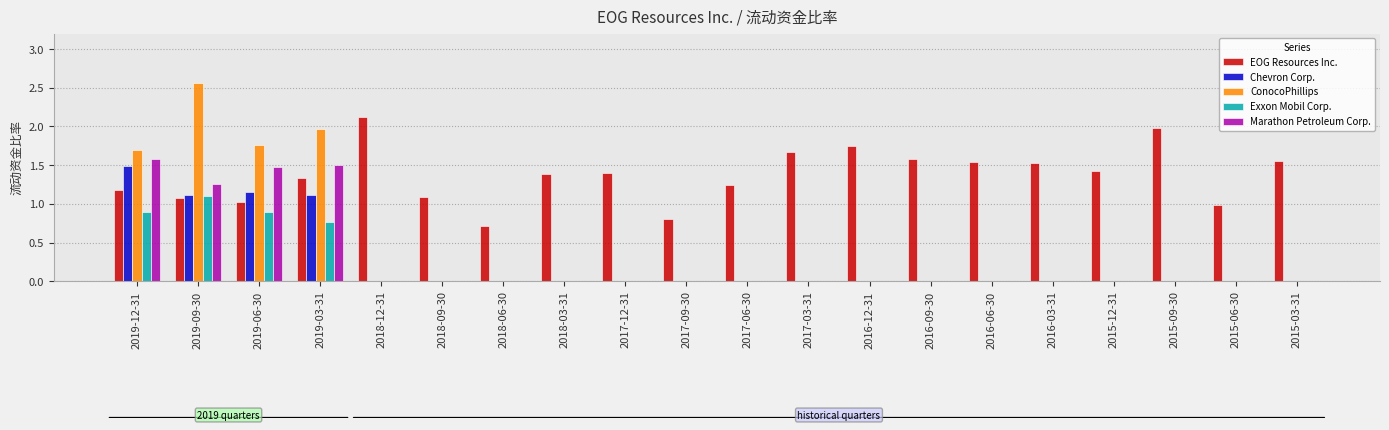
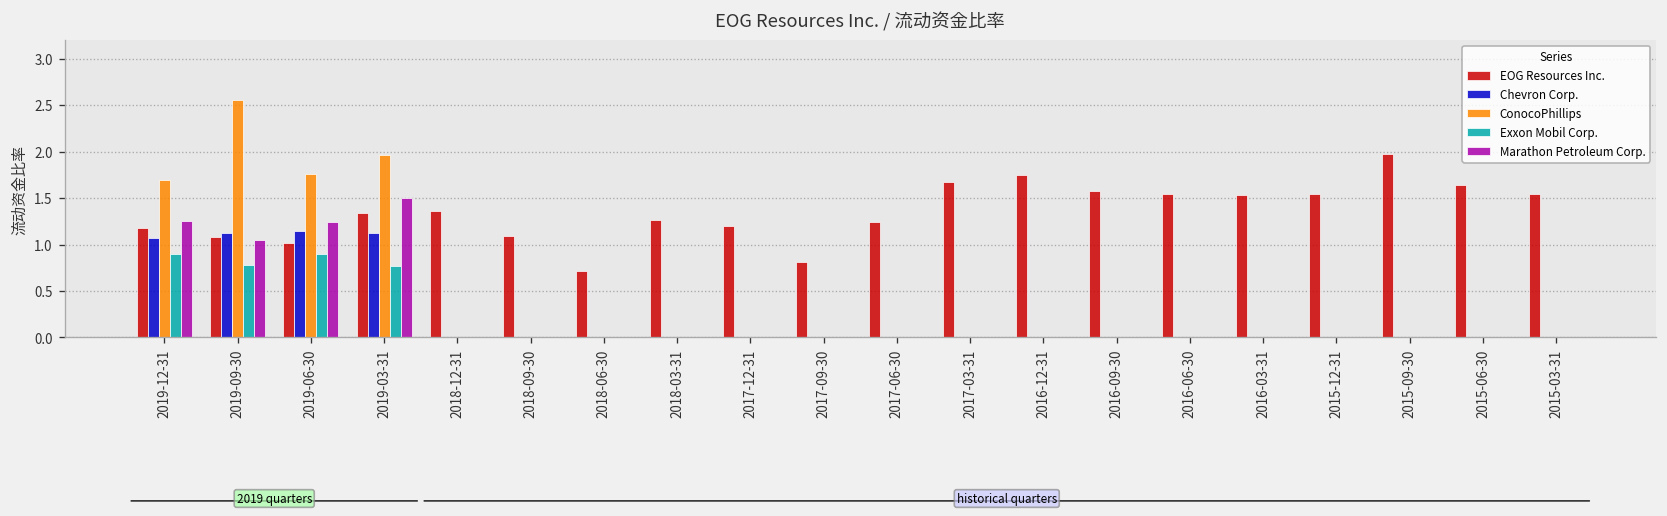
Chevron Corp., 2019-12-31: 1.5 -> 1.1
Marathon Petroleum Corp., 2019-12-31: 1.6 -> 1.3
Exxon Mobil Corp., 2019-09-30: 1.1 -> 0.8
Marathon Petroleum Corp., 2019-09-30: 1.3 -> 1.1
Marathon Petroleum Corp., 2019-06-30: 1.5 -> 1.2
EOG Resources Inc., 2018-12-31: 2.1 -> 1.4
EOG Resources Inc., 2018-03-31: 1.4 -> 1.3
EOG Resources Inc., 2017-12-31: 1.4 -> 1.2
EOG Resources Inc., 2015-12-31: 1.4 -> 1.6
EOG Resources Inc., 2015-06-30: 1.0 -> 1.6
